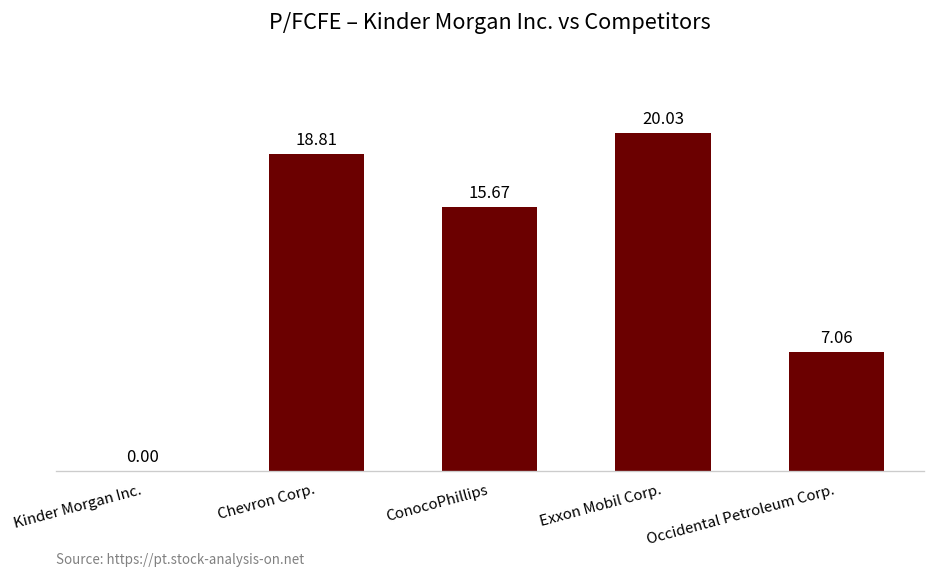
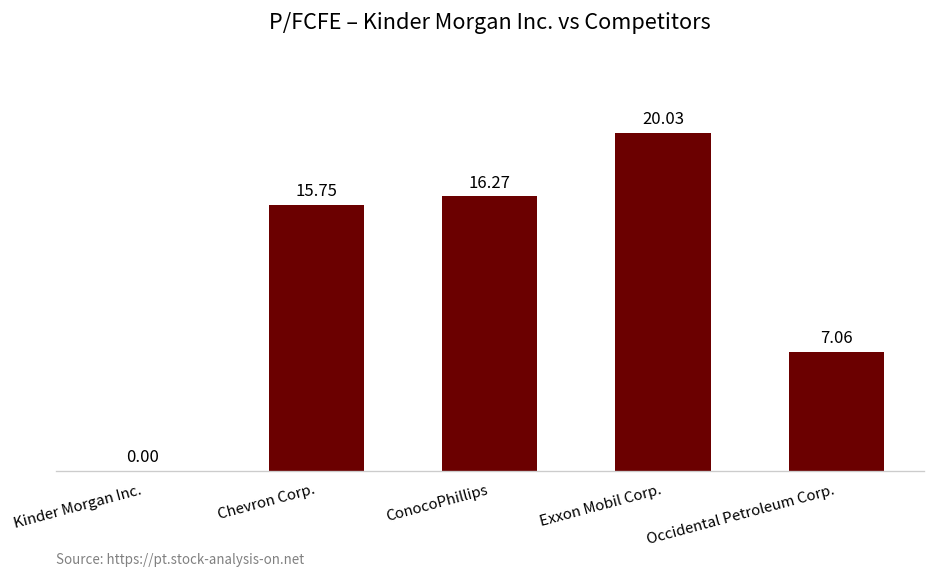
Chevron Corp.: 18.81 -> 15.75
ConocoPhillips: 15.67 -> 16.27
